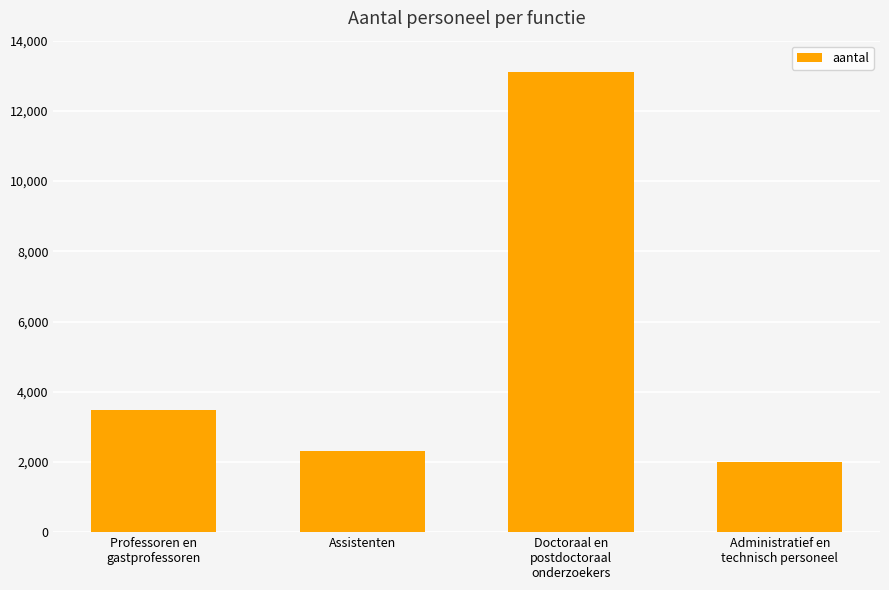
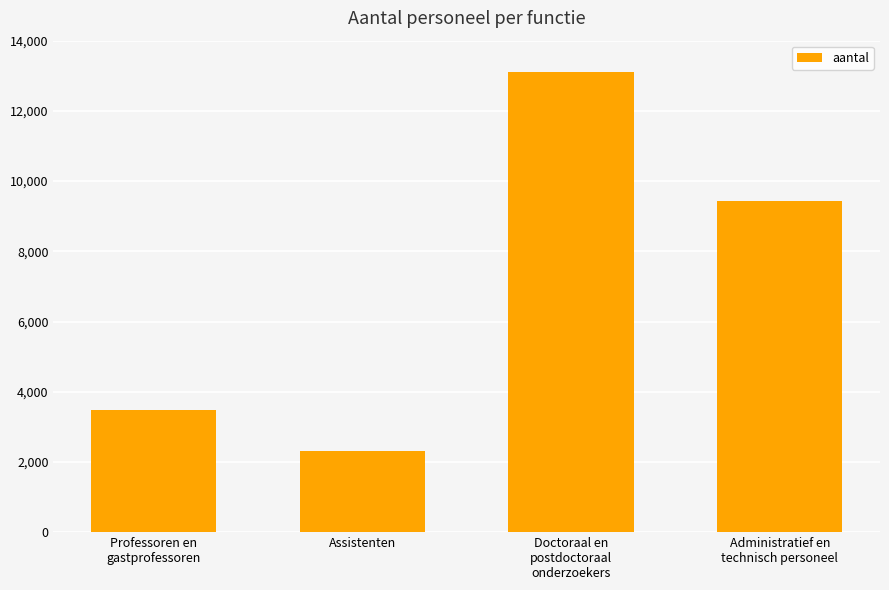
Administratief en technisch personeel: 2,000 -> 9,400
